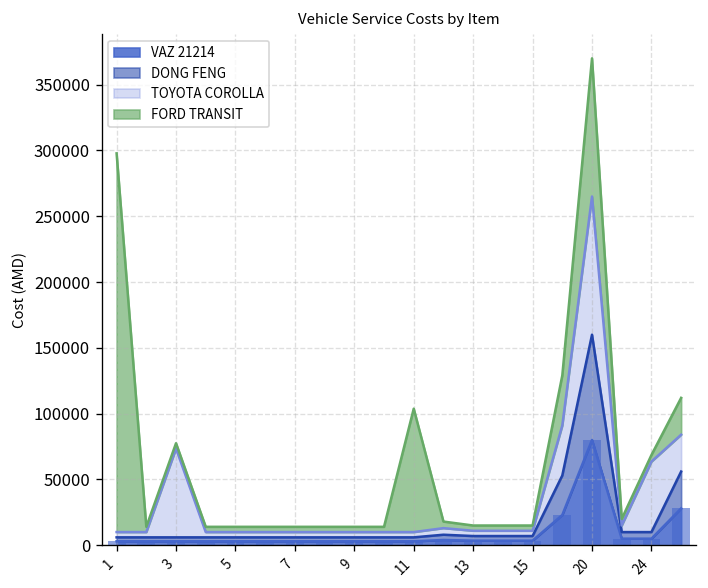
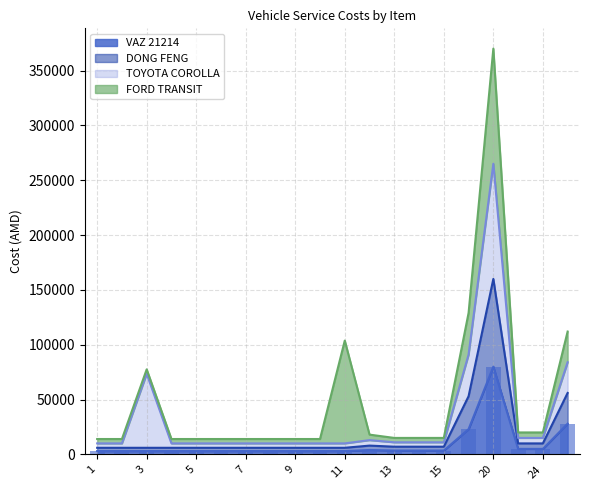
FORD TRANSIT, 1: 288000 -> 4000
TOYOTA COROLLA, 24: 54000 -> 5000
